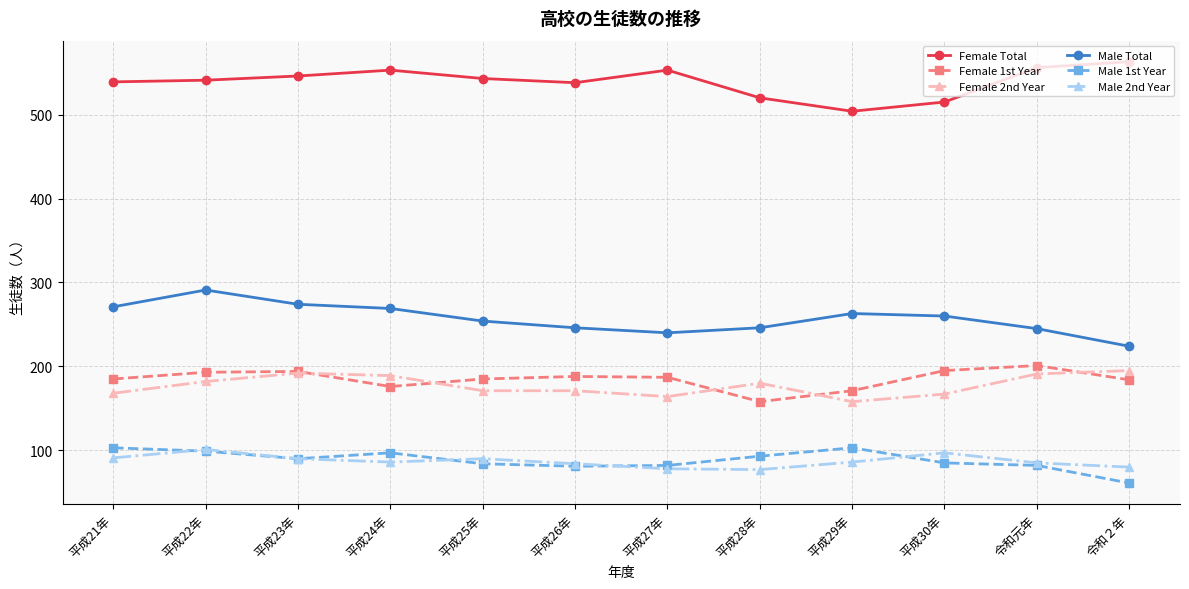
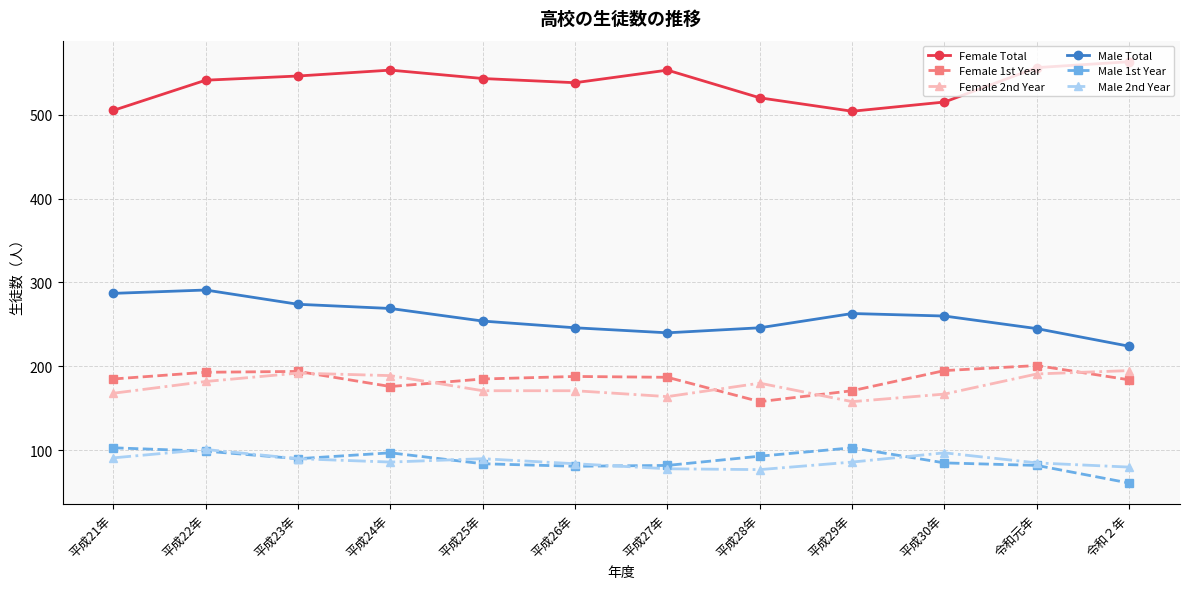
Female Total, 平成21年: 540 -> 510
Male Total, 平成21年: 270 -> 290
